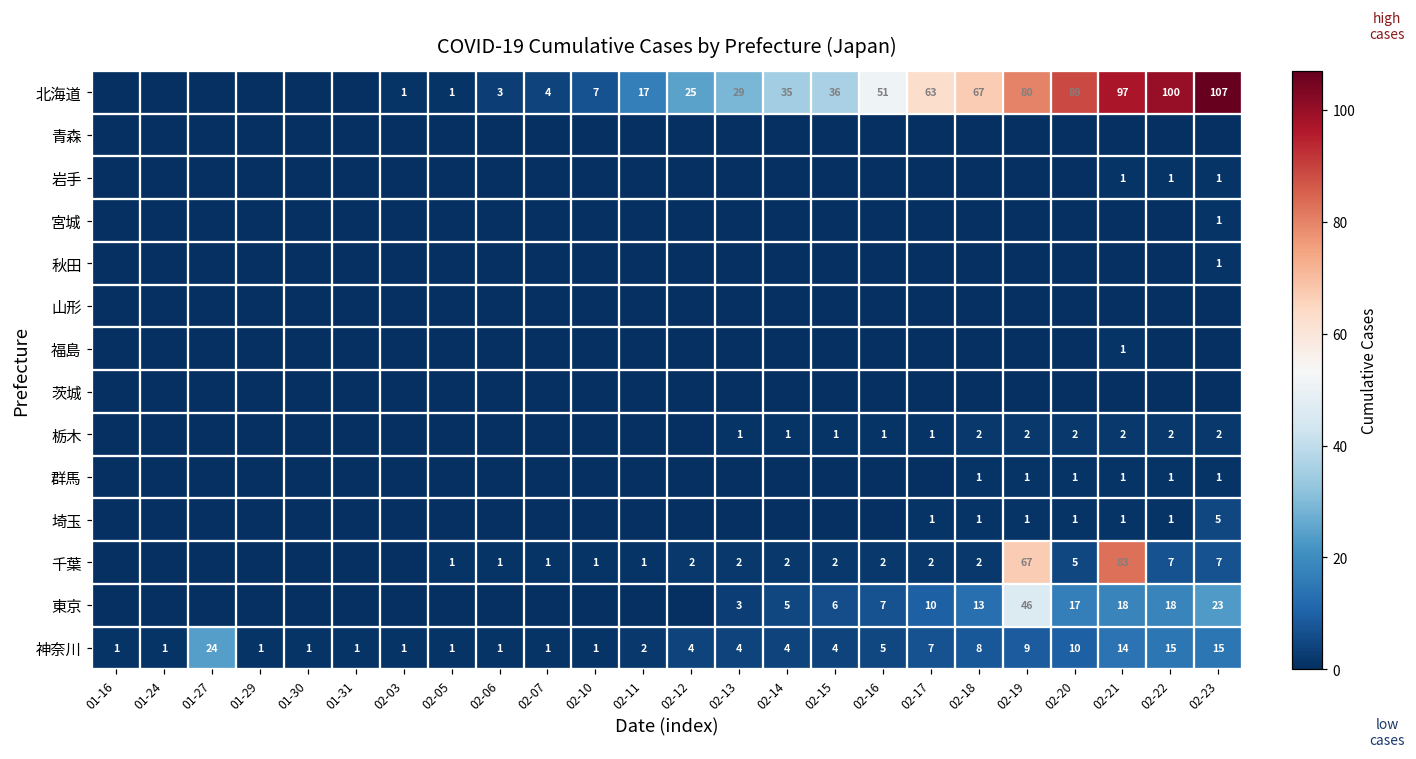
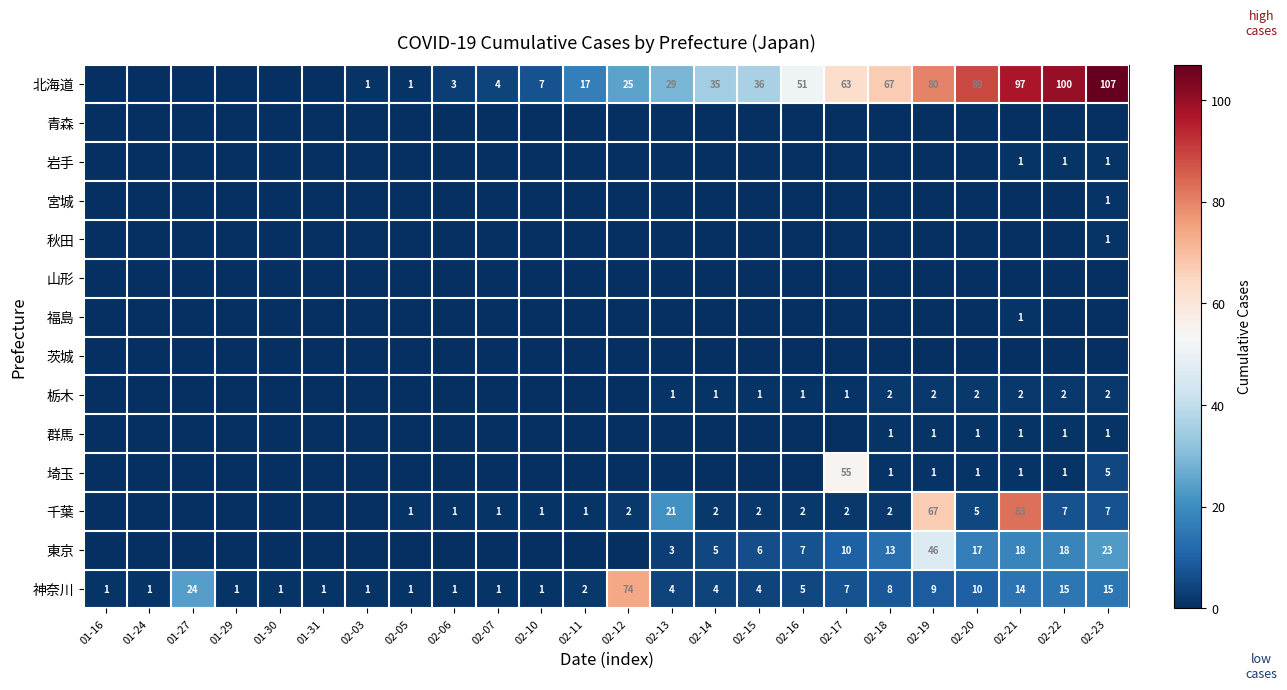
埼玉, 02-17: 1 -> 55
千葉, 02-13: 2 -> 21
神奈川, 02-12: 4 -> 74
